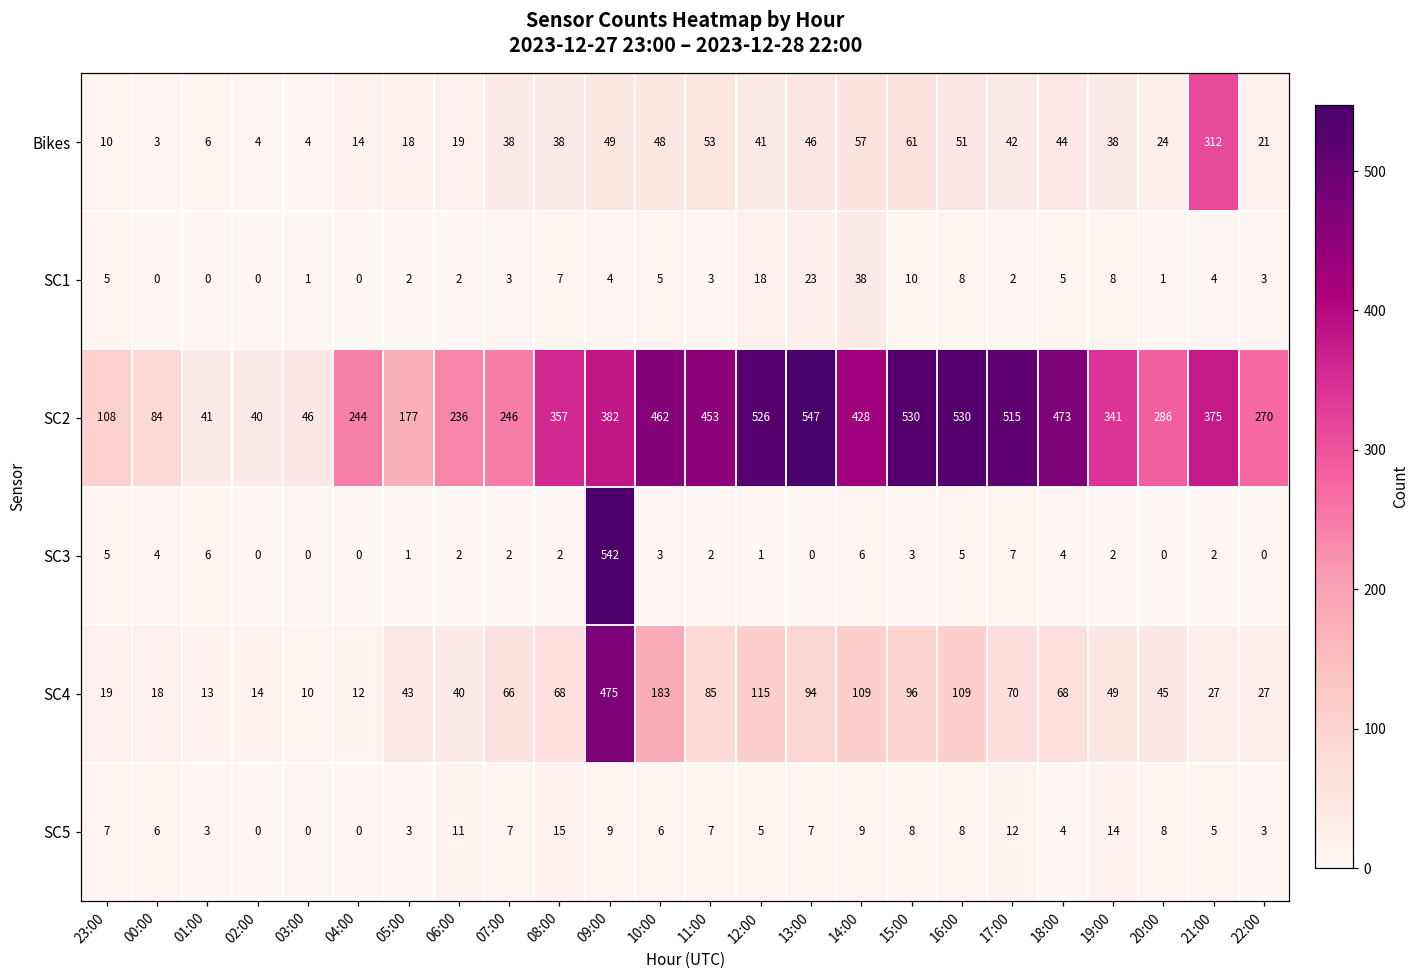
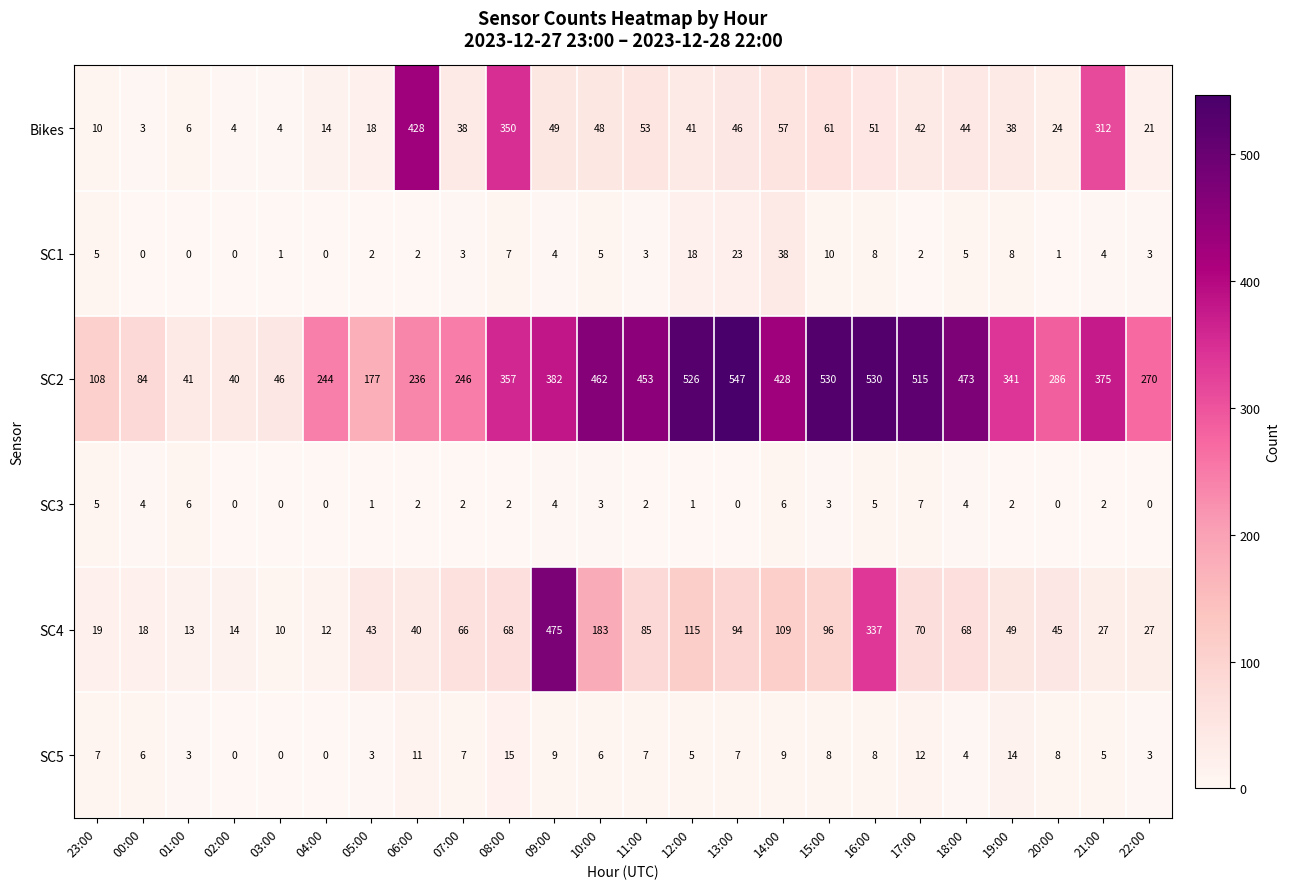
Bikes, 06:00: 19 -> 428
Bikes, 08:00: 38 -> 350
SC3, 09:00: 542 -> 4
SC4, 16:00: 109 -> 337
